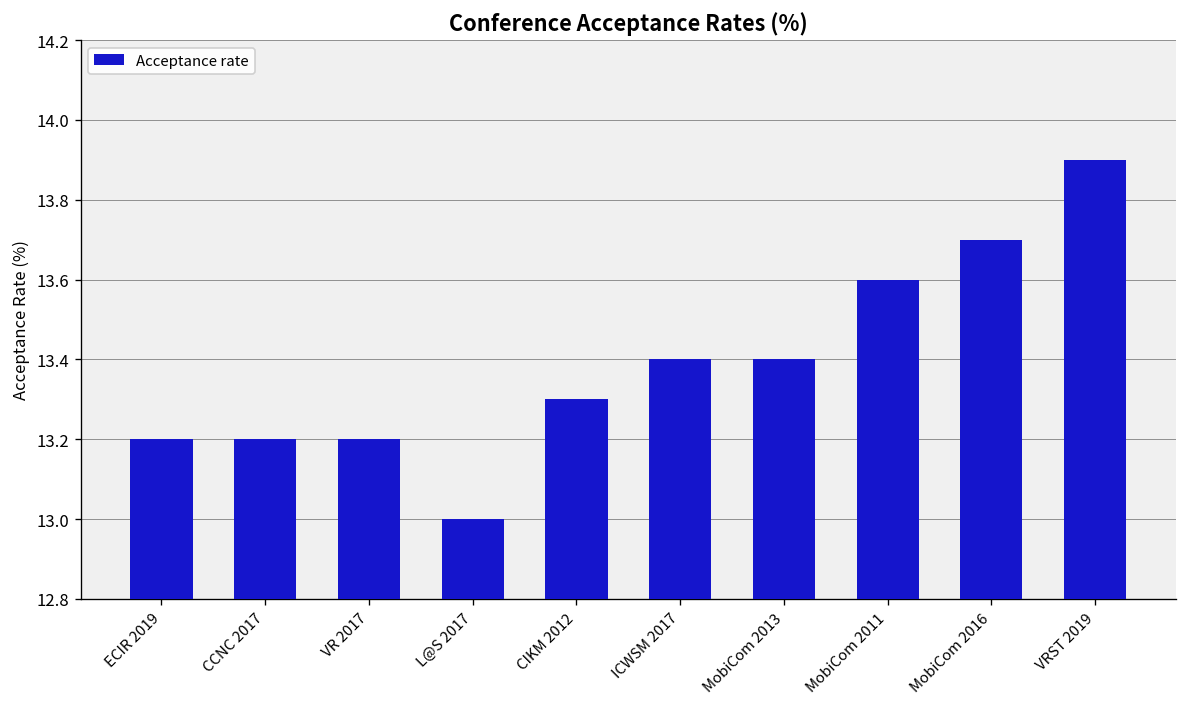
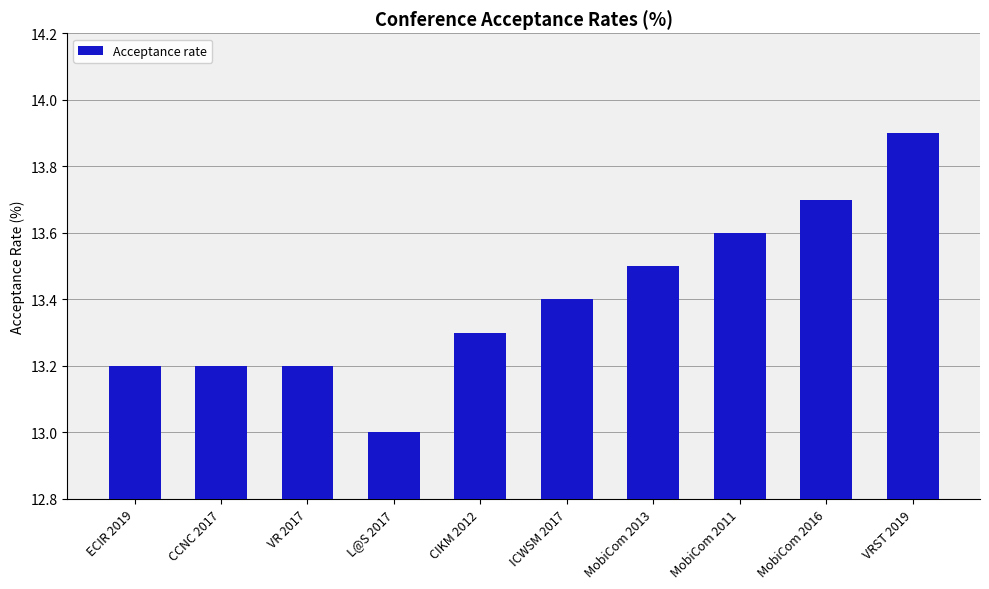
MobiCom 2013: 13.4 -> 13.5
